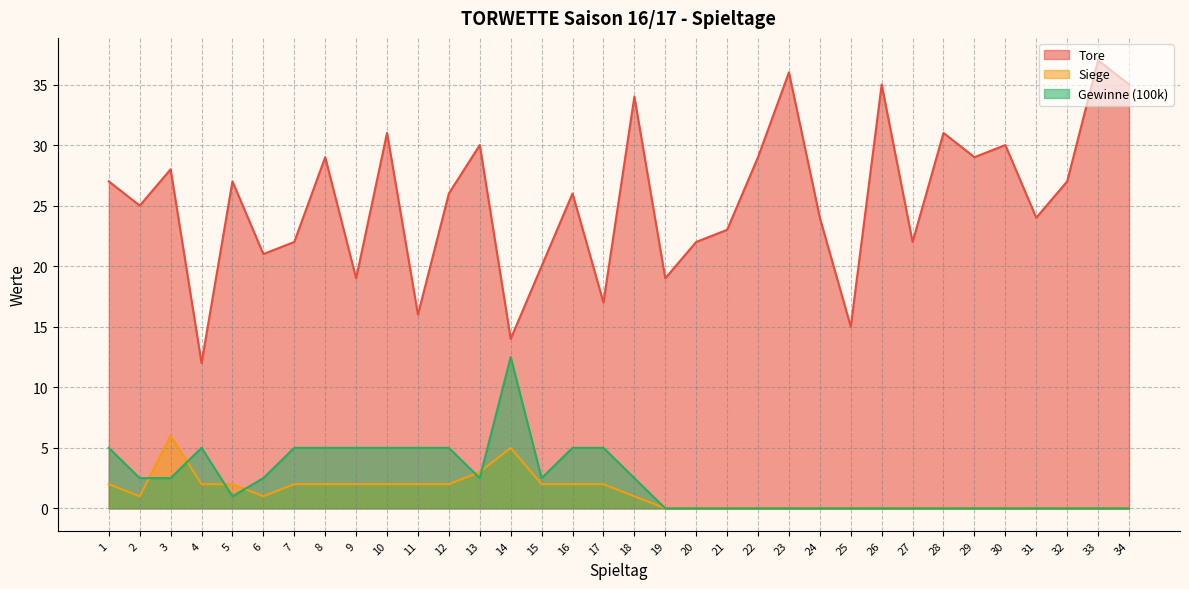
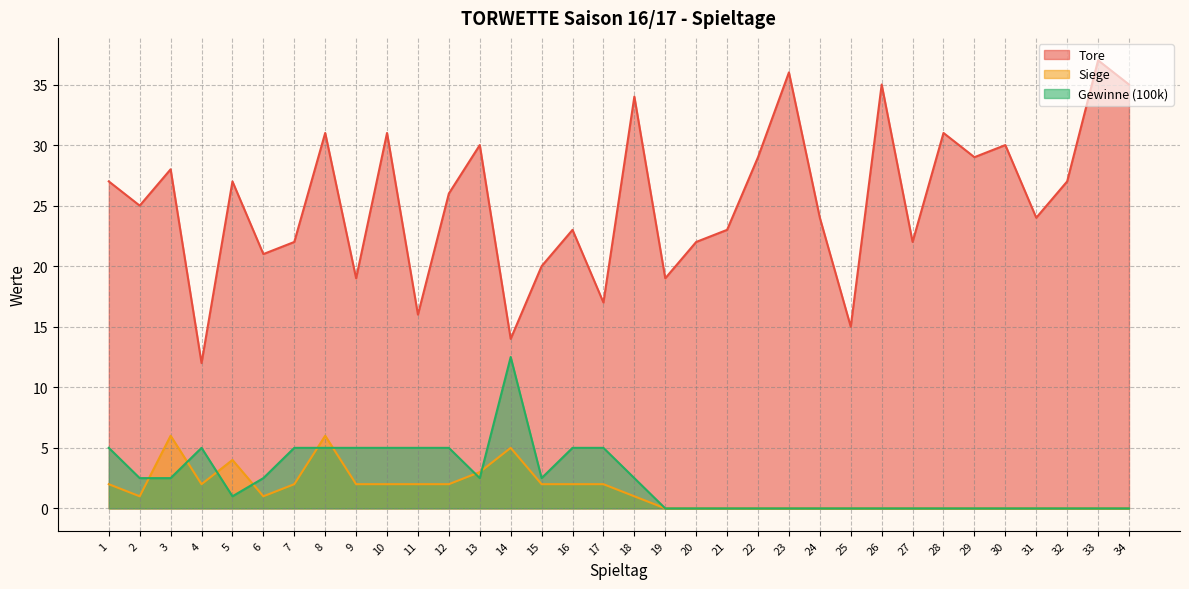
Siege, 5: 2 -> 4
Tore, 8: 29 -> 31
Siege, 8: 2 -> 6
Tore, 16: 26 -> 23
